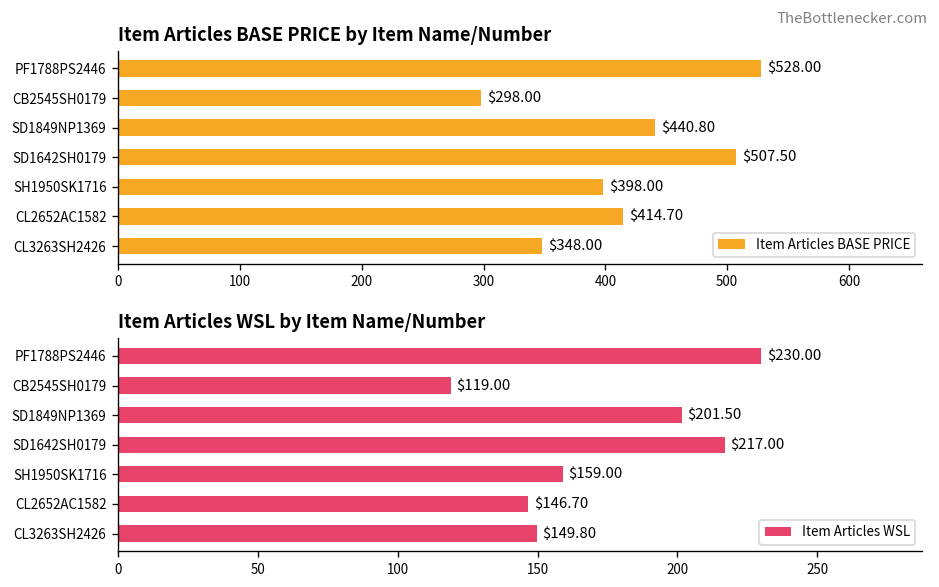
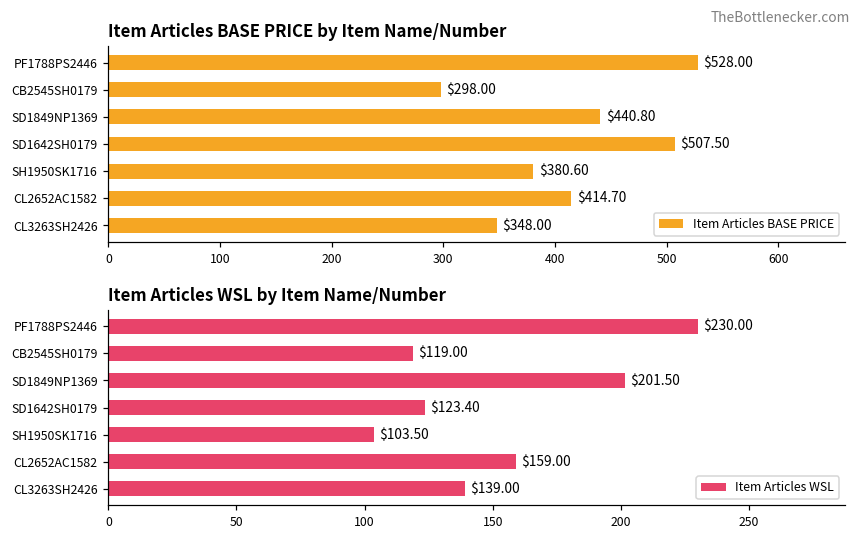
Item Articles BASE PRICE by Item Name/Number, SH1950SK1716: $398.00 -> $380.60
Item Articles WSL by Item Name/Number, SD1642SH0179: $217.00 -> $123.40
Item Articles WSL by Item Name/Number, SH1950SK1716: $159.00 -> $103.50
Item Articles WSL by Item Name/Number, CL2652AC1582: $146.70 -> $159.00
Item Articles WSL by Item Name/Number, CL3263SH2426: $149.80 -> $139.00
